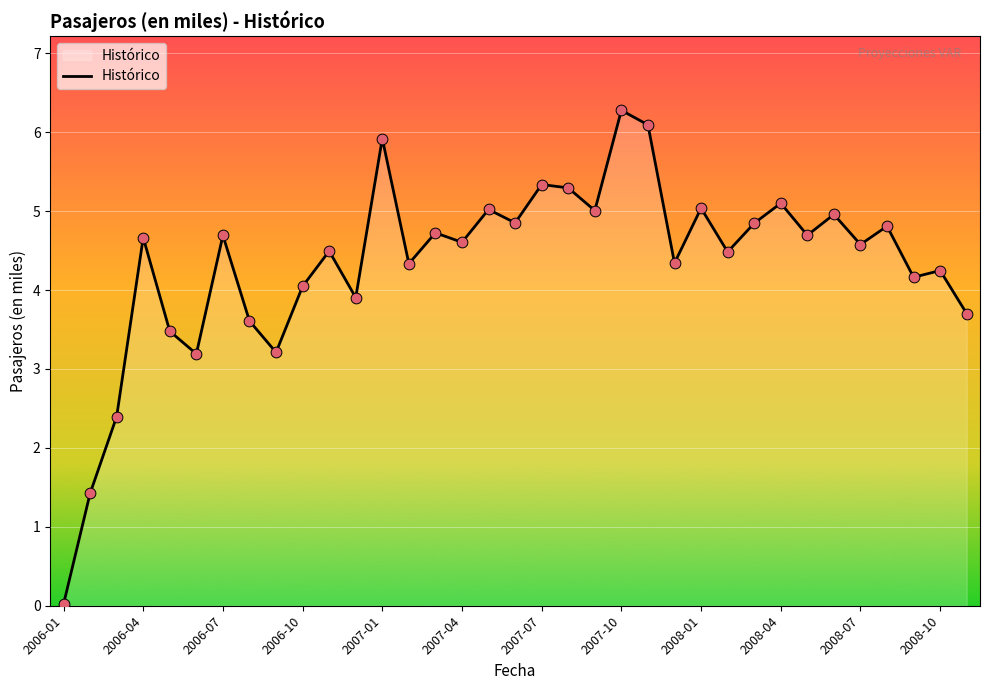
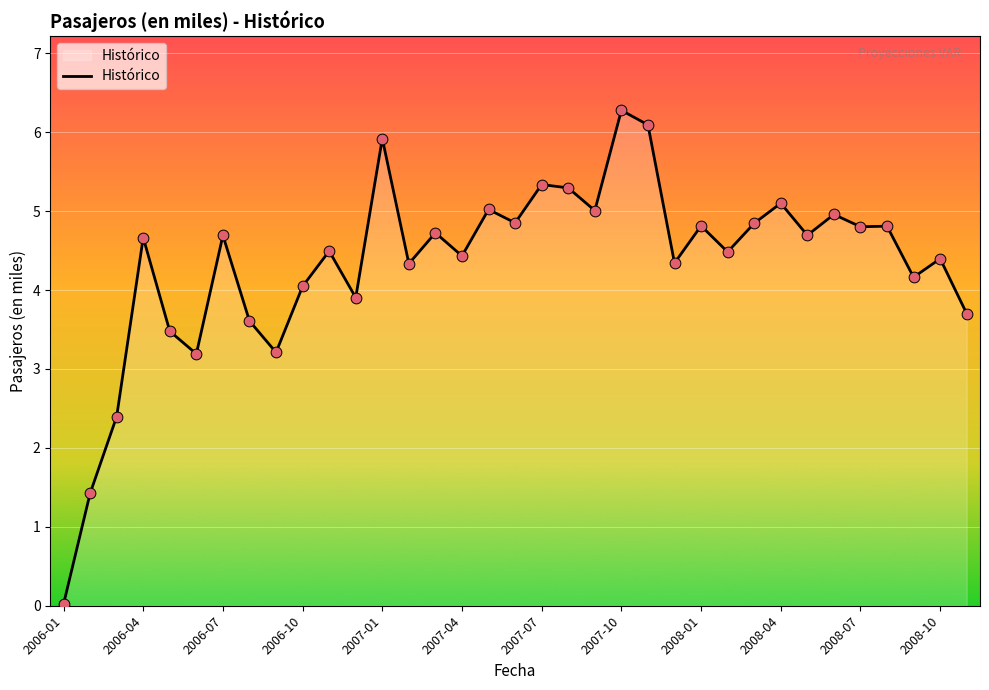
2007-04: 4.6 -> 4.4
2008-01: 5.0 -> 4.8
2008-07: 4.6 -> 4.8
2008-10: 4.2 -> 4.4
